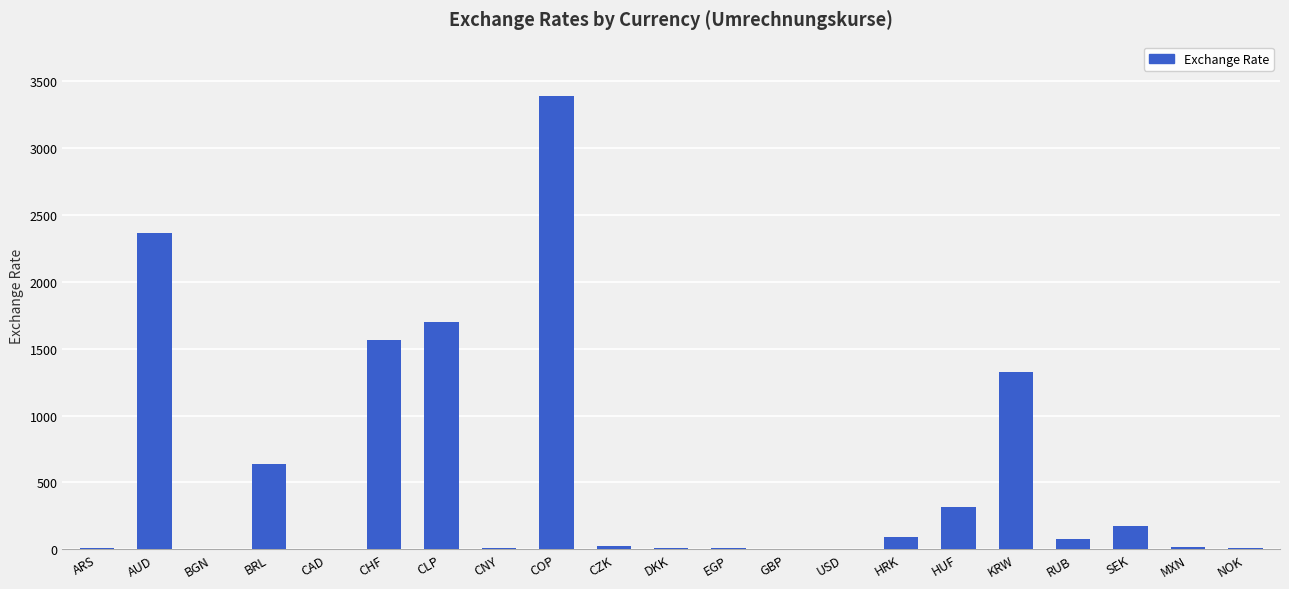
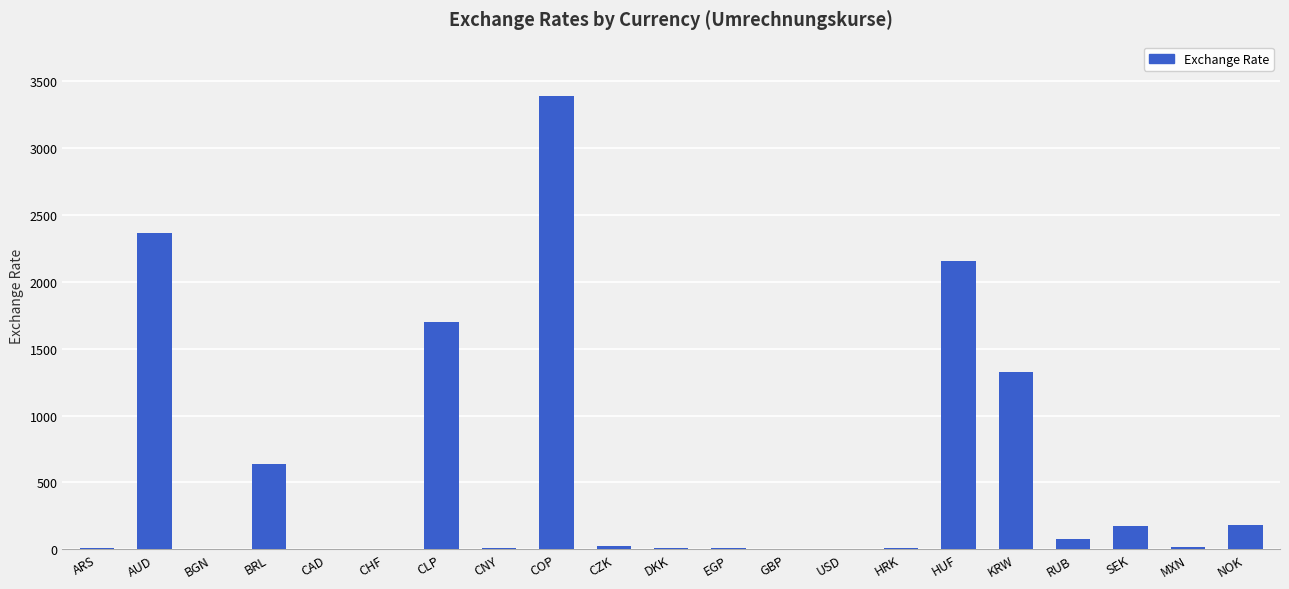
CHF: 1560 -> 0
HRK: 90 -> 10
HUF: 310 -> 2150
NOK: 10 -> 180
